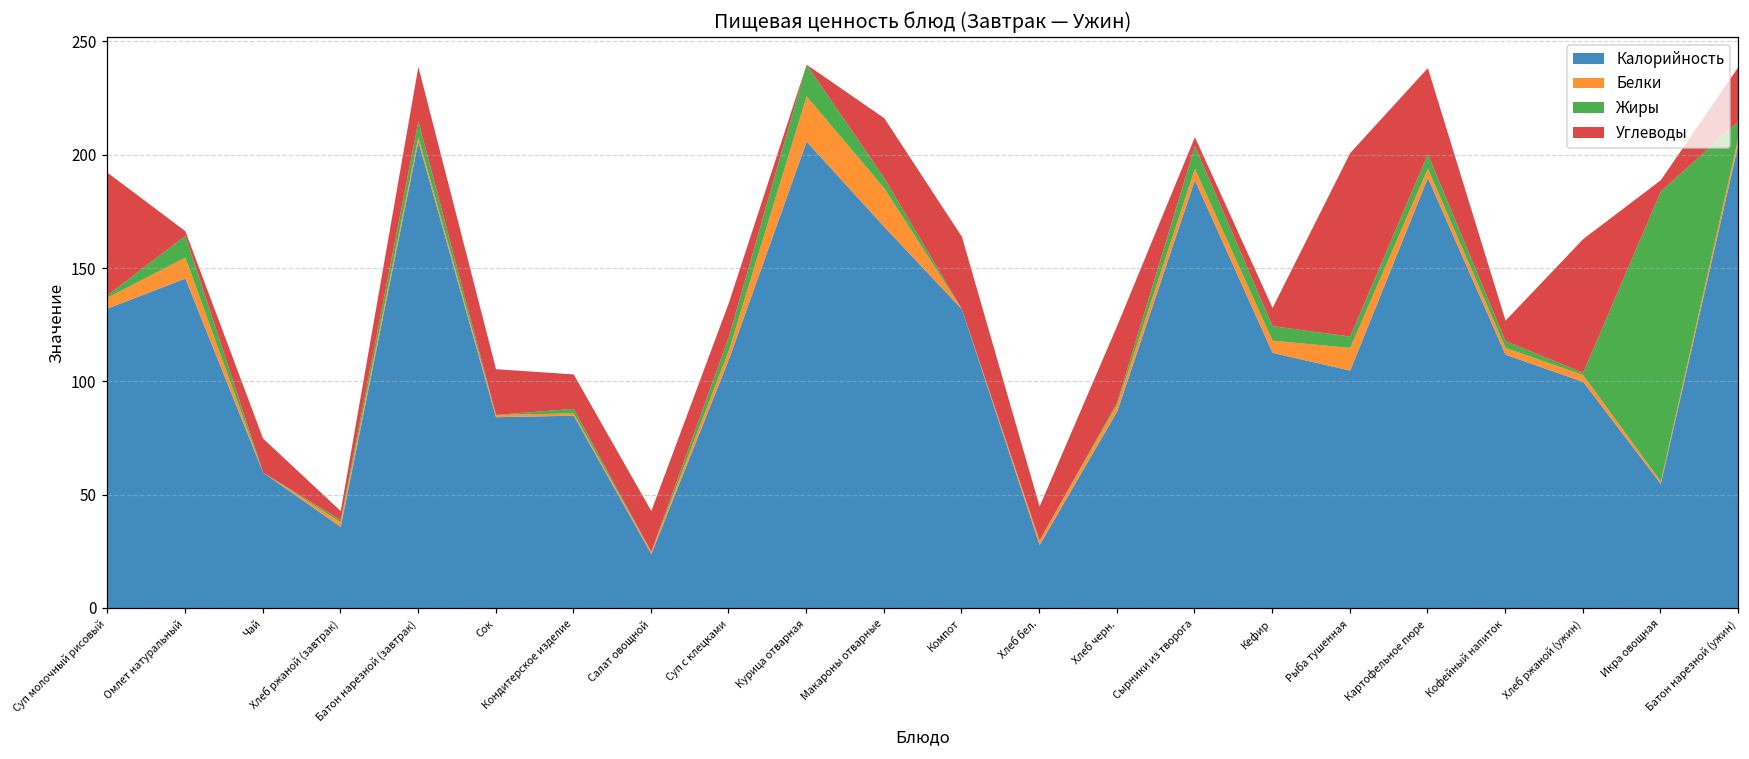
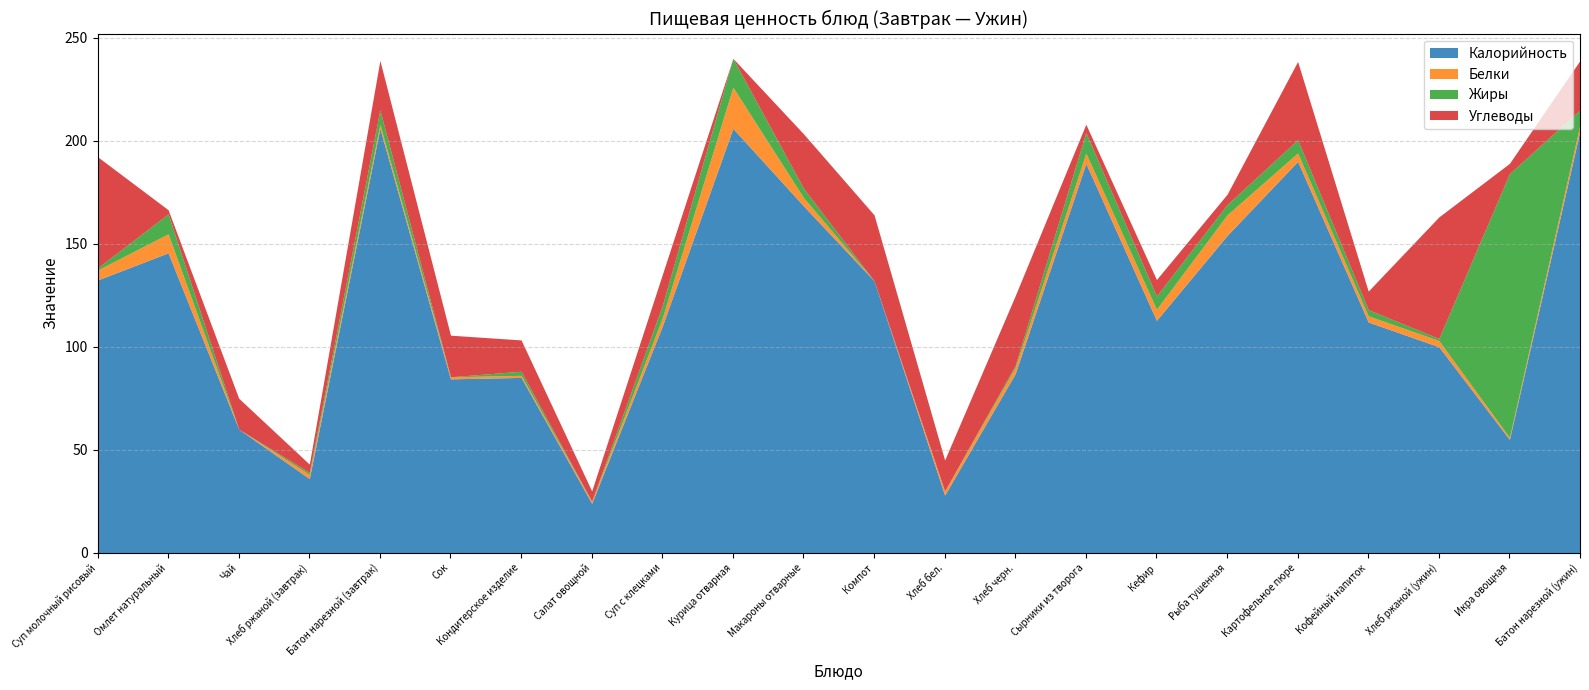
Углеводы, Салат овощной: 18 -> 5
Белки, Макароны отварные: 17 -> 4
Калорийность, Рыба тушенная: 105 -> 154
Углеводы, Рыба тушенная: 81 -> 5
